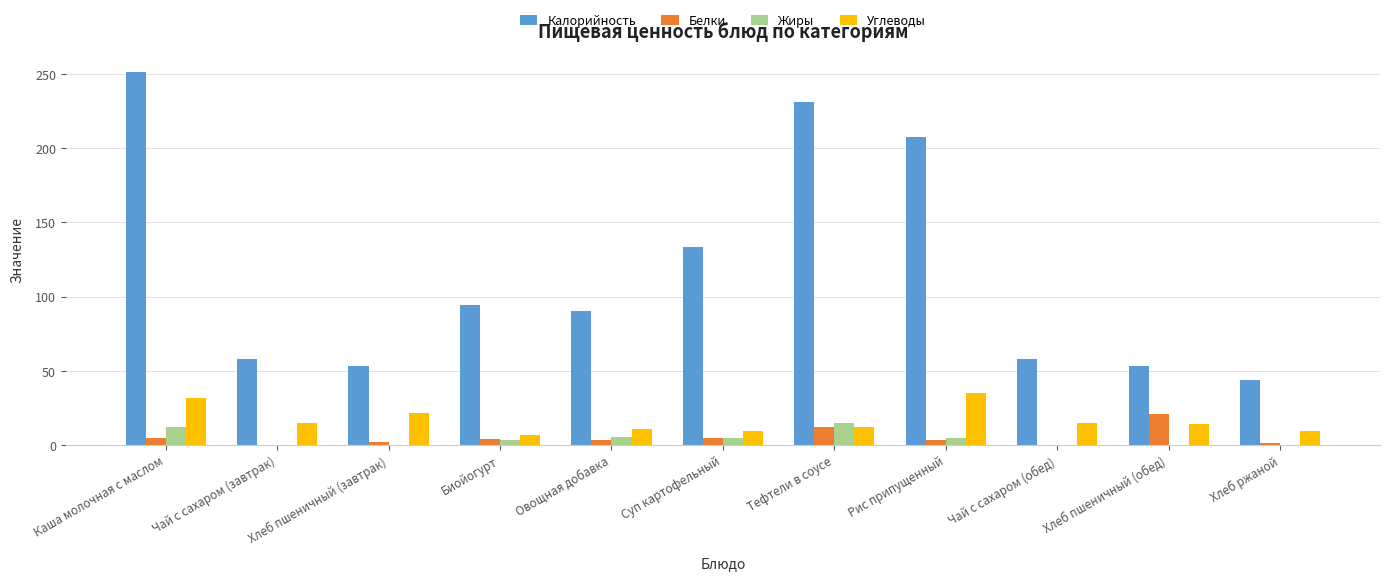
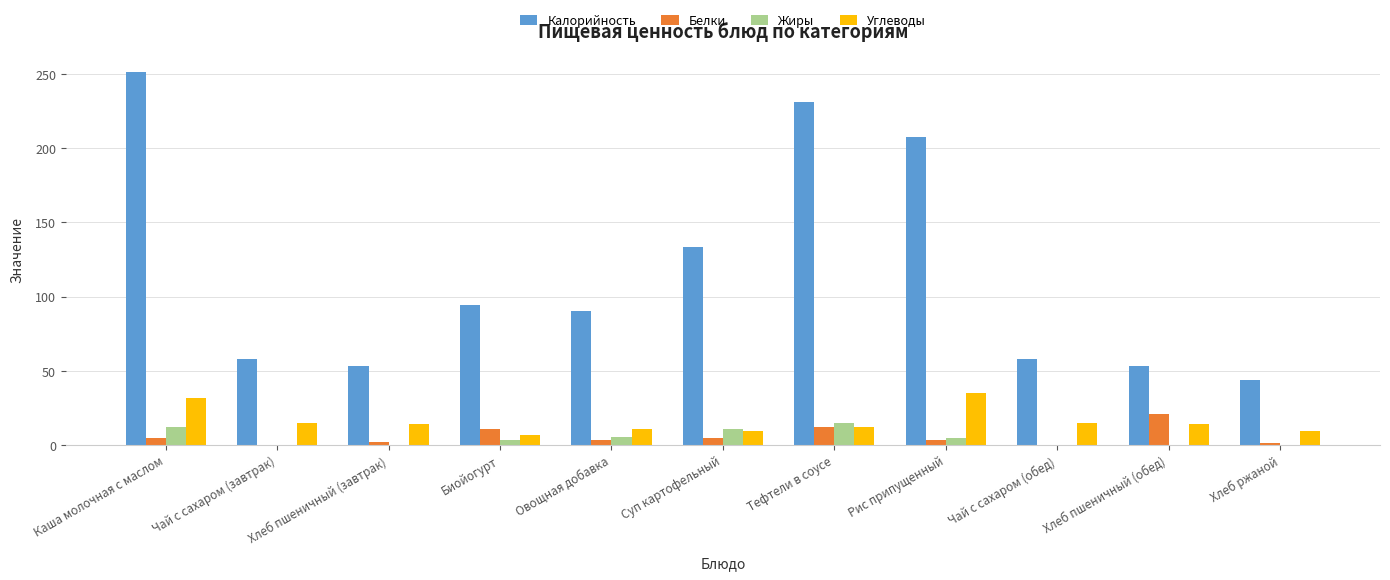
Углеводы, Хлеб пшеничный (завтрак): 22 -> 14
Белки, Биойогурт: 4 -> 10
Жиры, Суп картофельный: 4 -> 11
